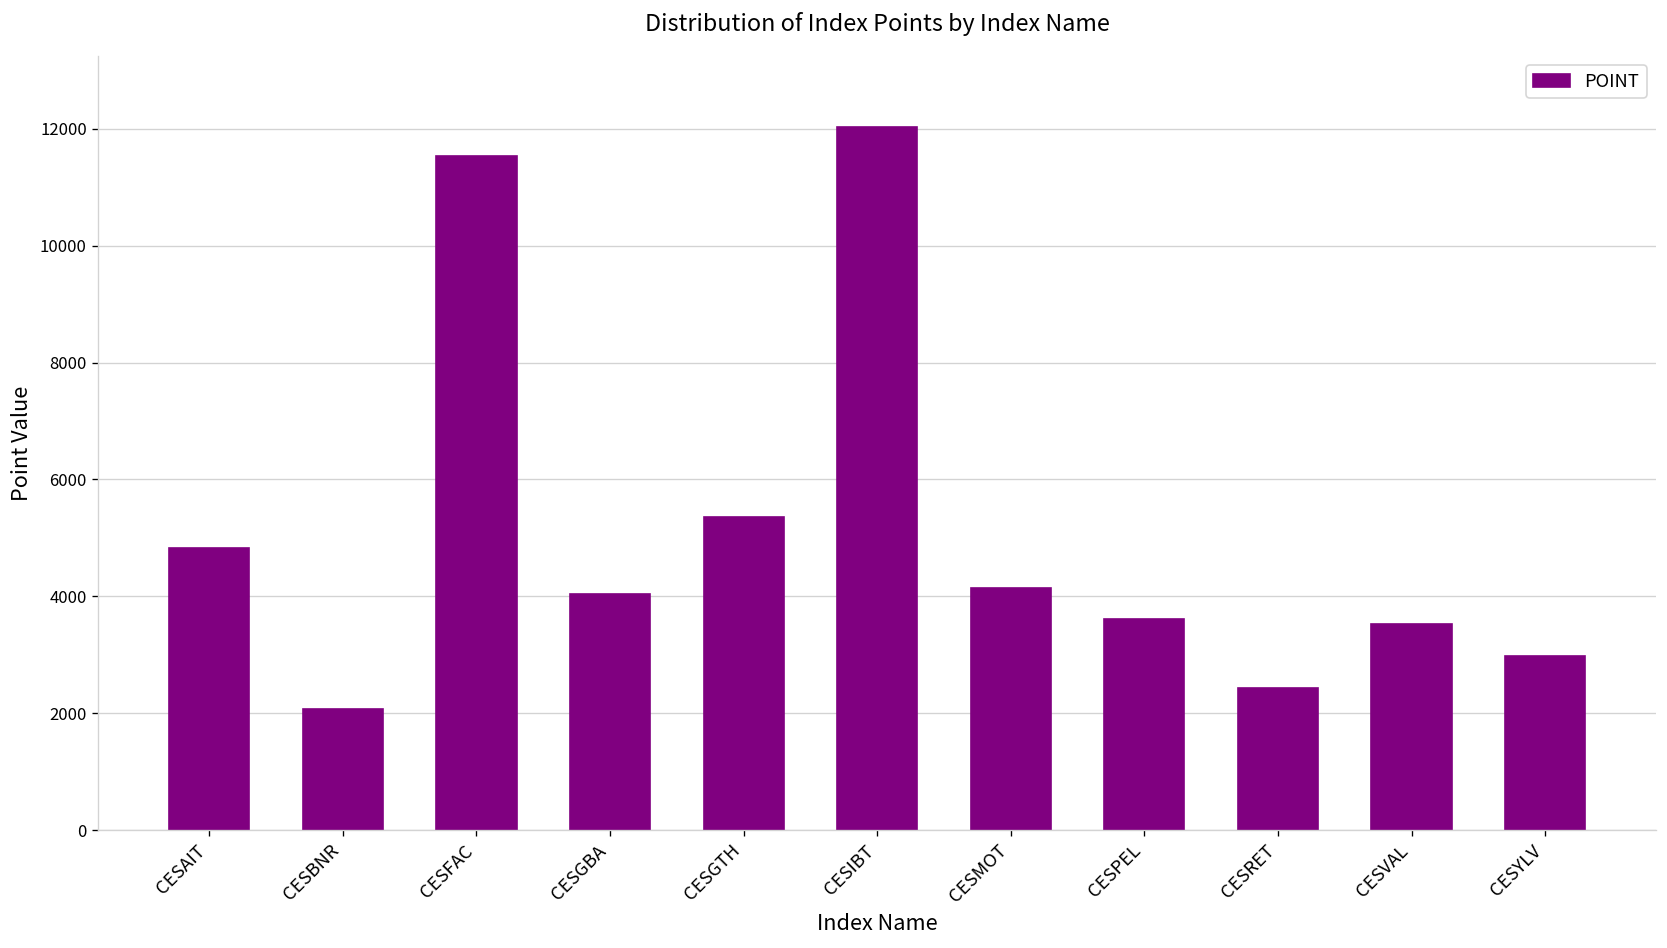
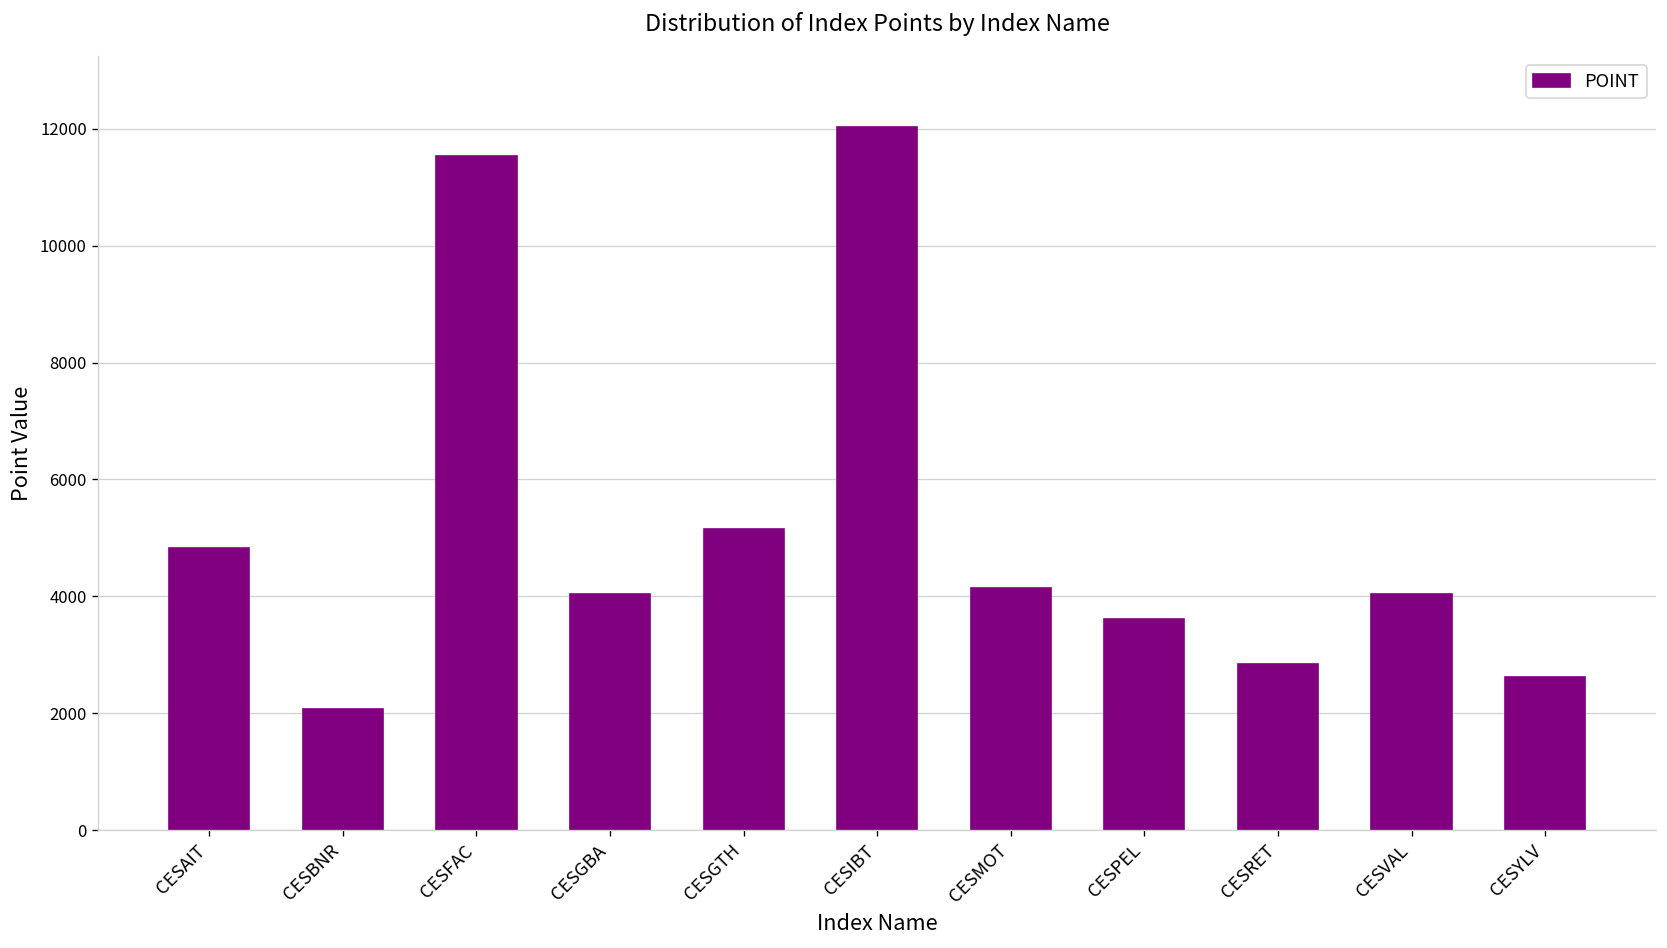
CESGTH: 5400 -> 5200
CESRET: 2400 -> 2800
CESVAL: 3500 -> 4000
CESYLV: 3000 -> 2600
